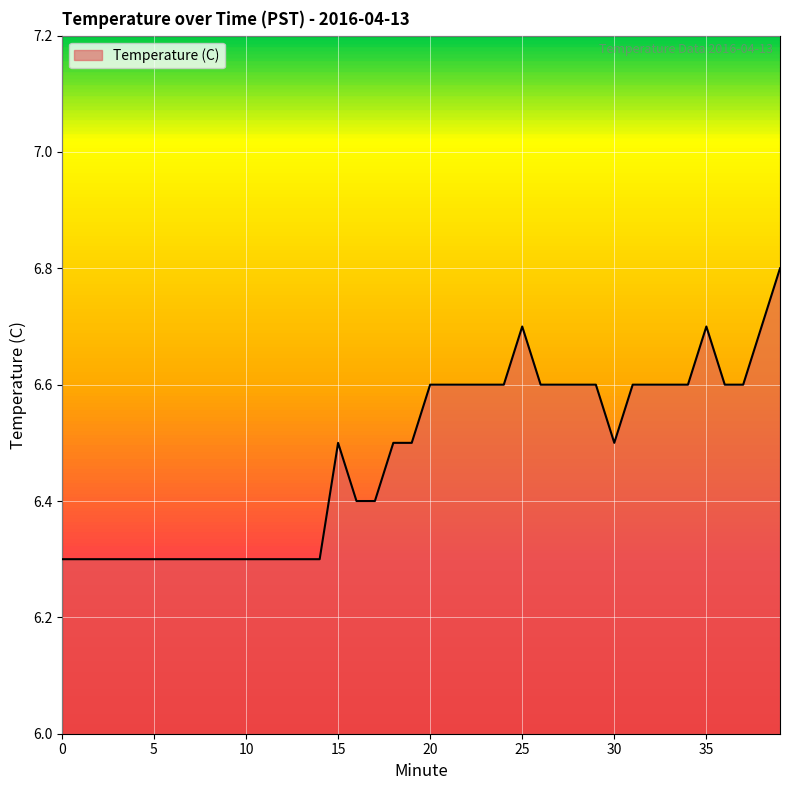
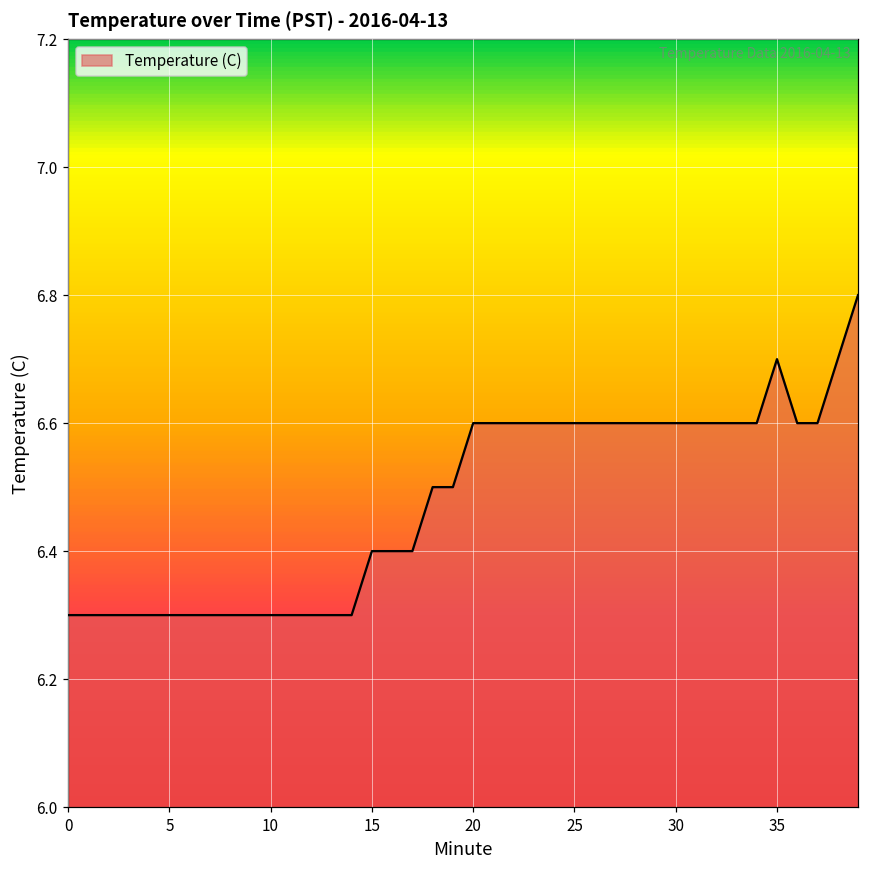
15: 6.5 -> 6.4
25: 6.7 -> 6.6
30: 6.5 -> 6.6
